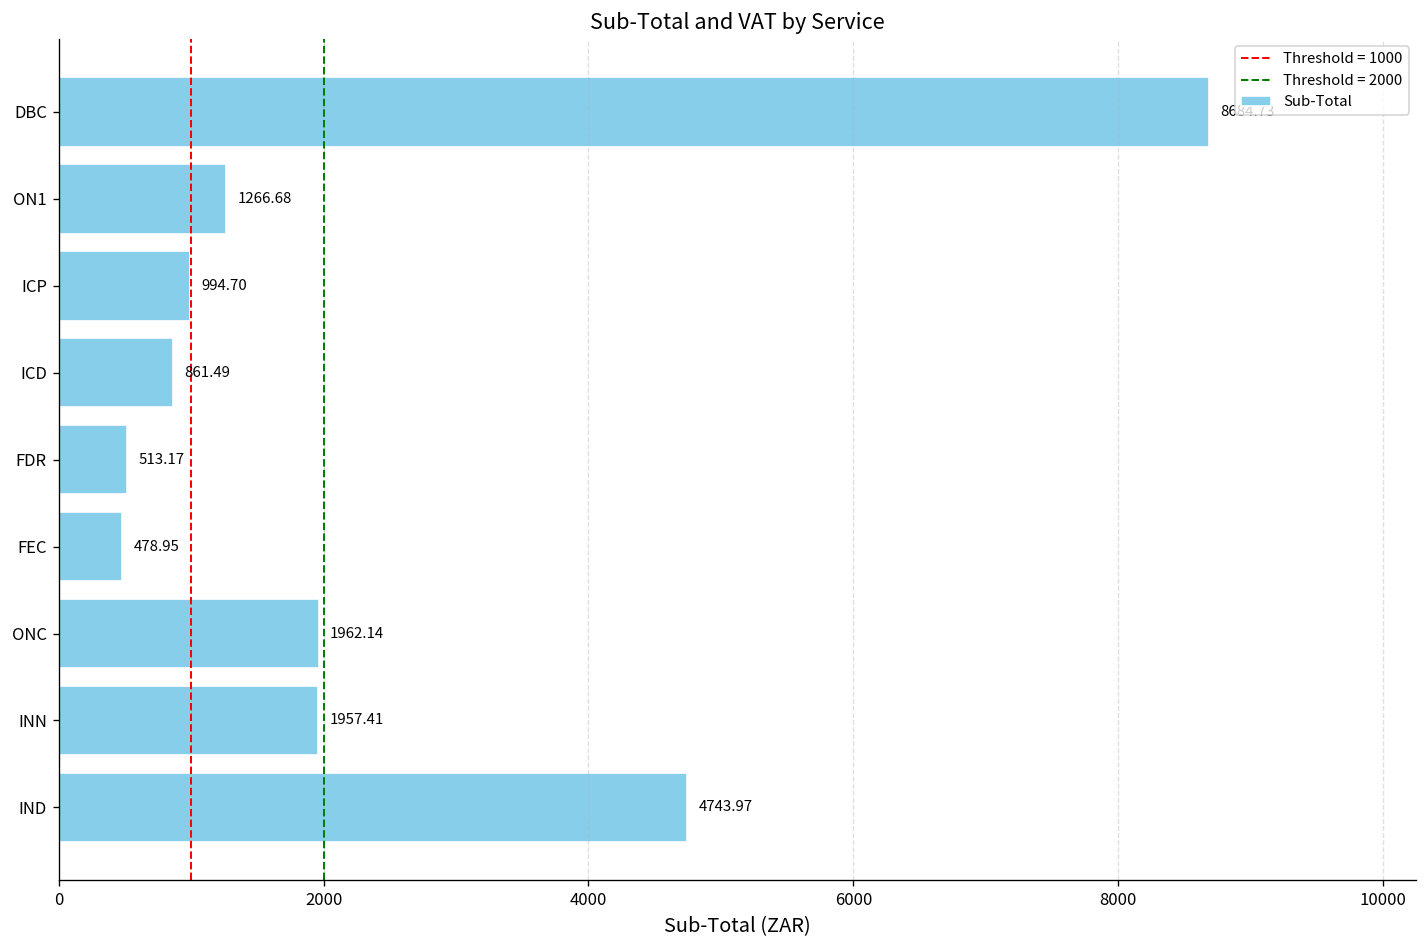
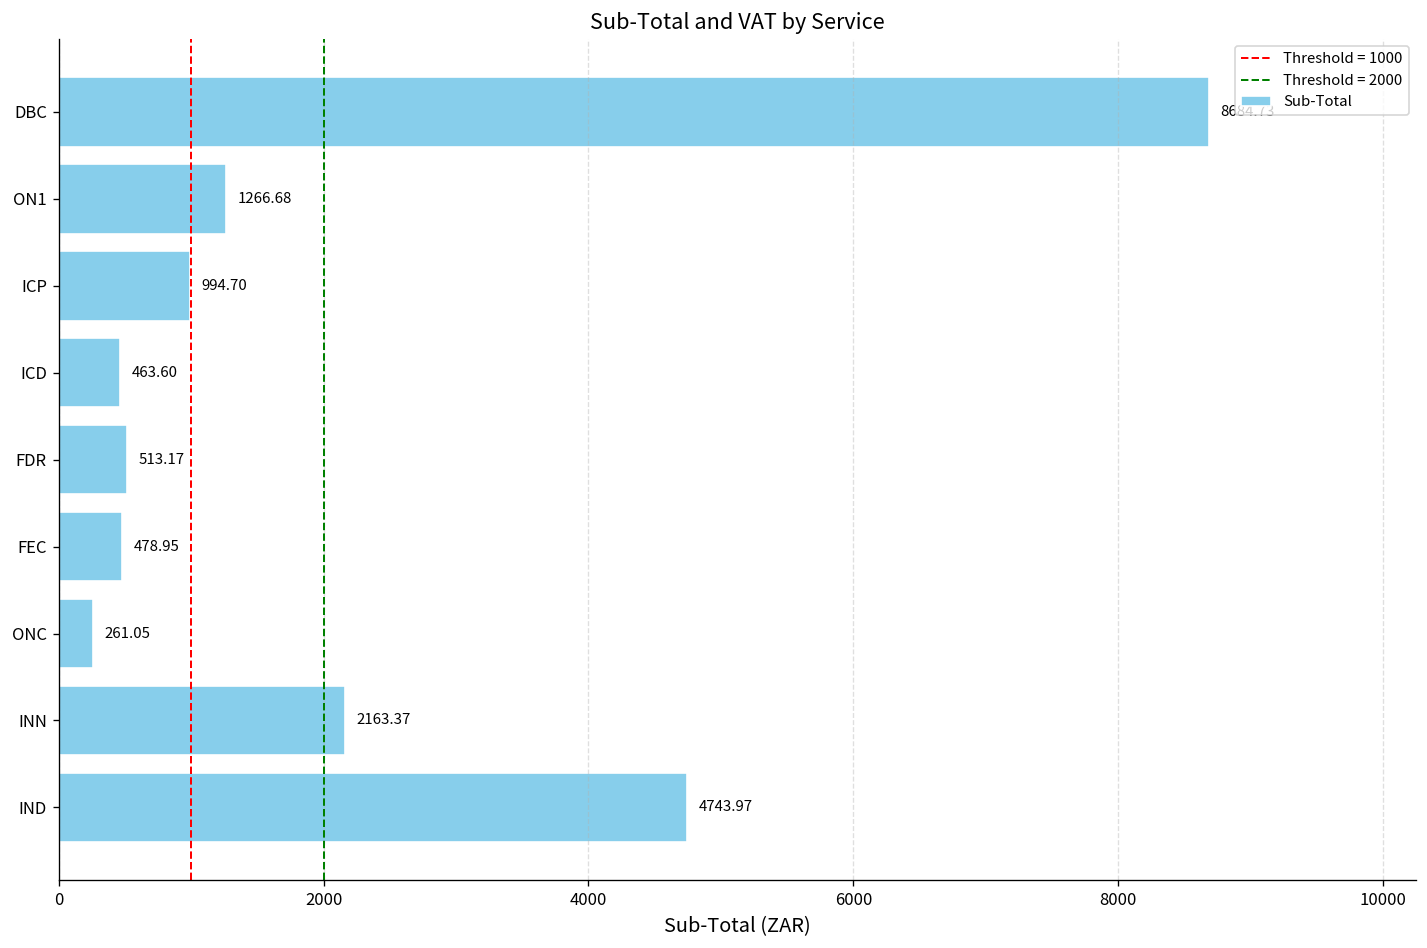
ICD: 861.49 -> 463.60
ONC: 1962.14 -> 261.05
INN: 1957.41 -> 2163.37
